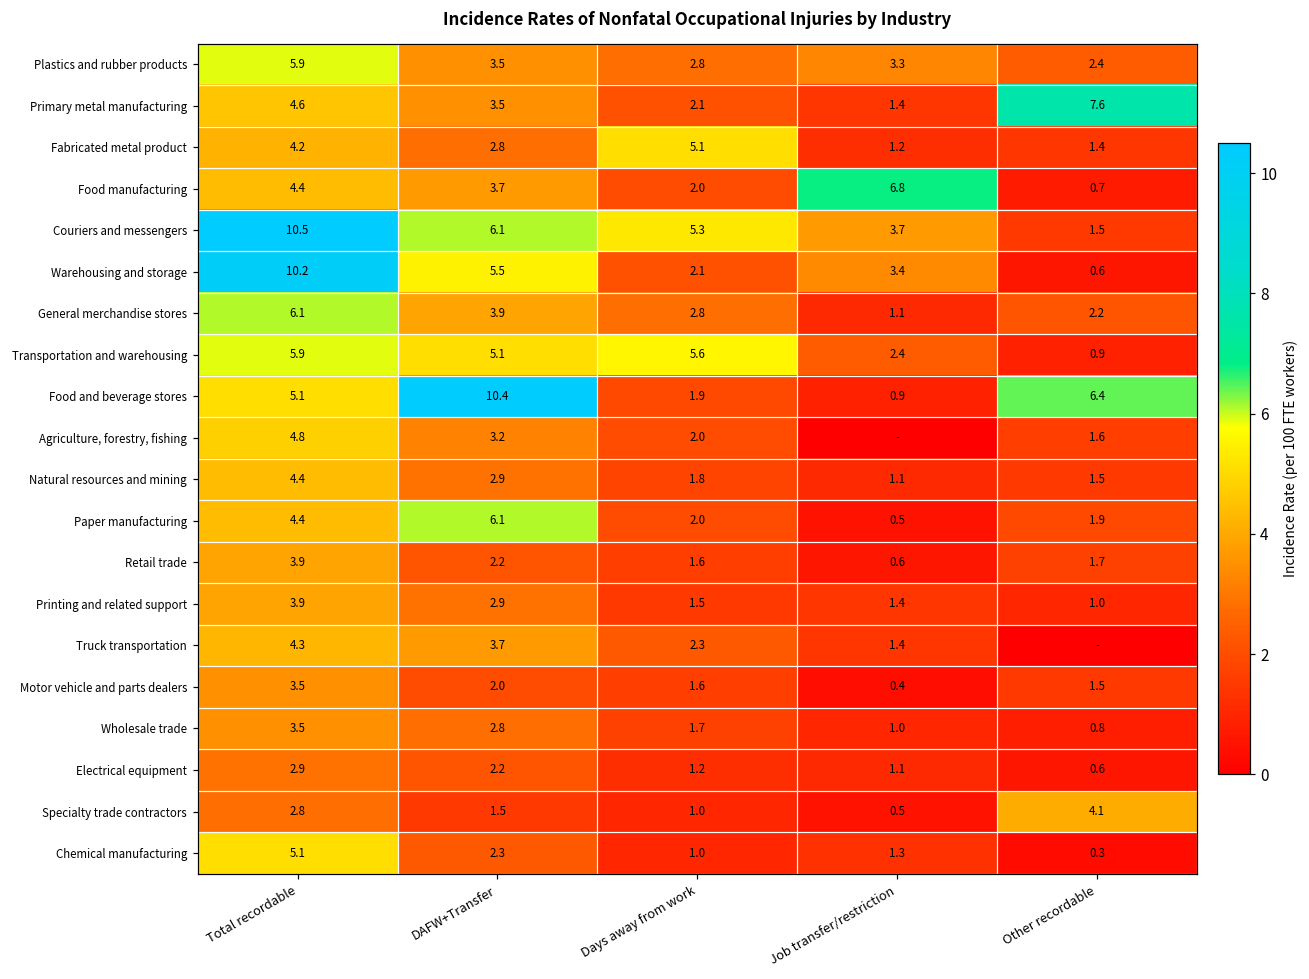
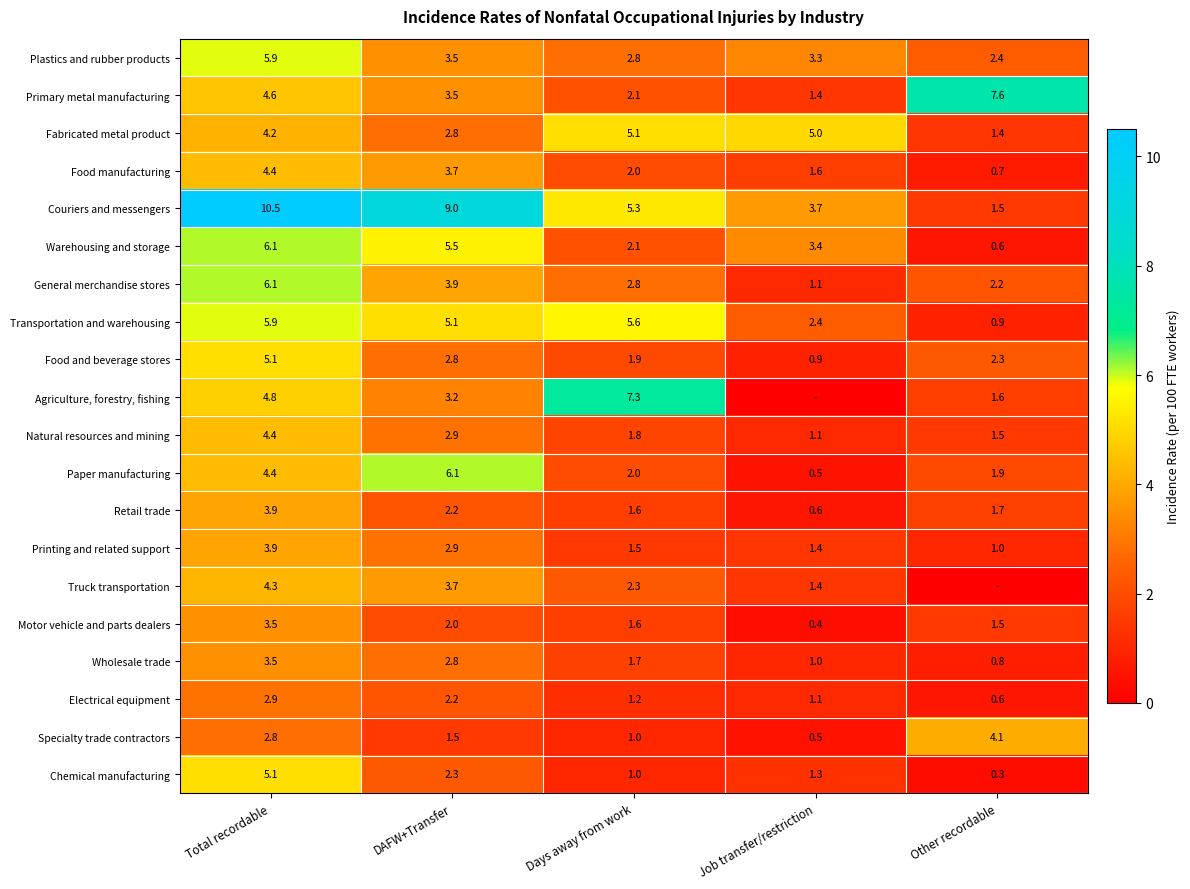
Fabricated metal product, Job transfer/restriction: 1.2 -> 5.0
Food manufacturing, Job transfer/restriction: 6.8 -> 1.6
Couriers and messengers, DAFW+Transfer: 6.1 -> 9.0
Warehousing and storage, Total recordable: 10.2 -> 6.1
Food and beverage stores, DAFW+Transfer: 10.4 -> 2.8
Food and beverage stores, Other recordable: 6.4 -> 2.3
Agriculture, forestry, fishing, Days away from work: 2.0 -> 7.3
